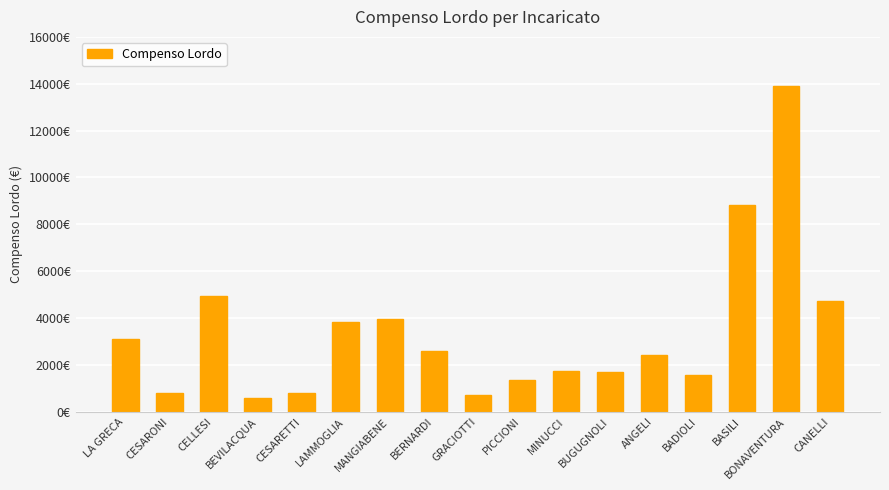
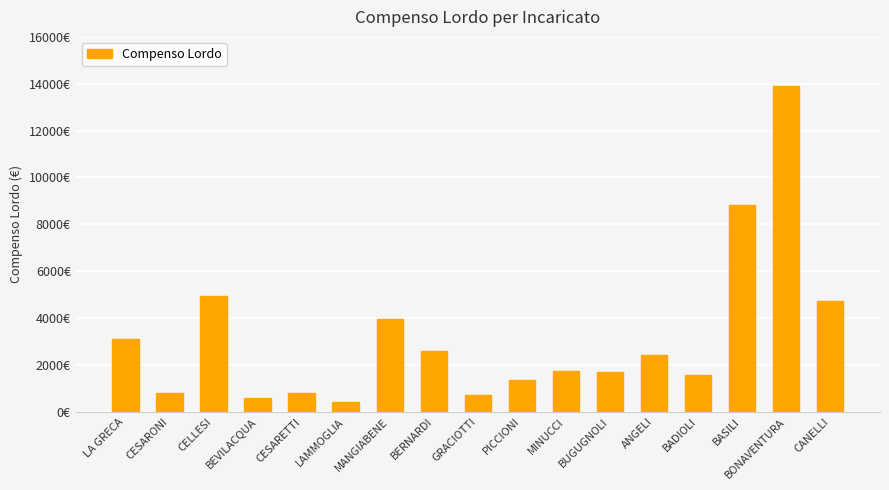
LAMMOGLIA: 3800€ -> 400€
